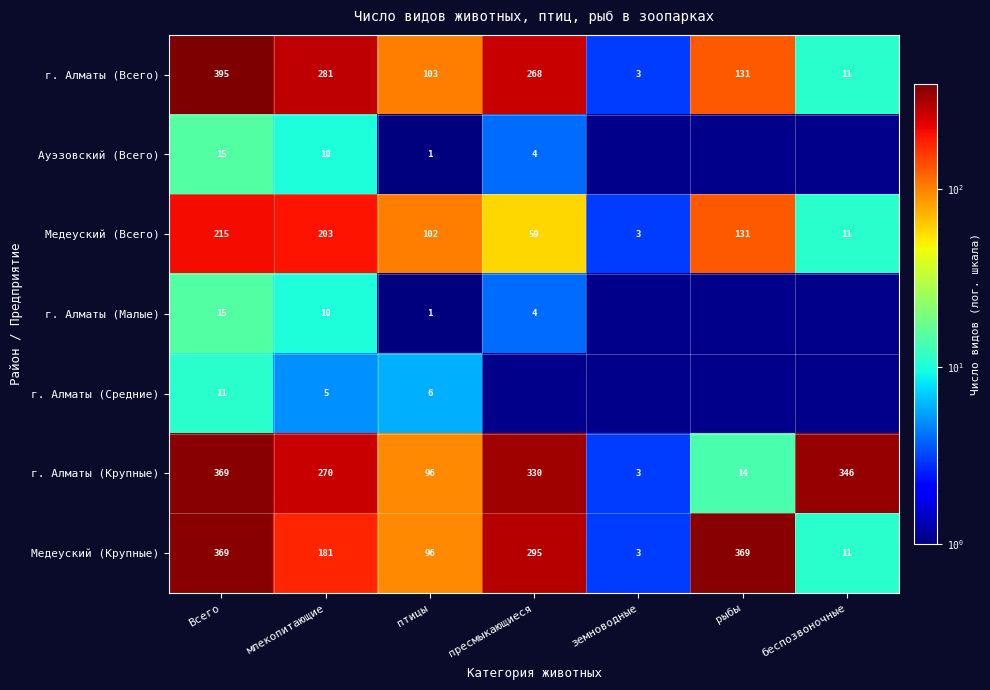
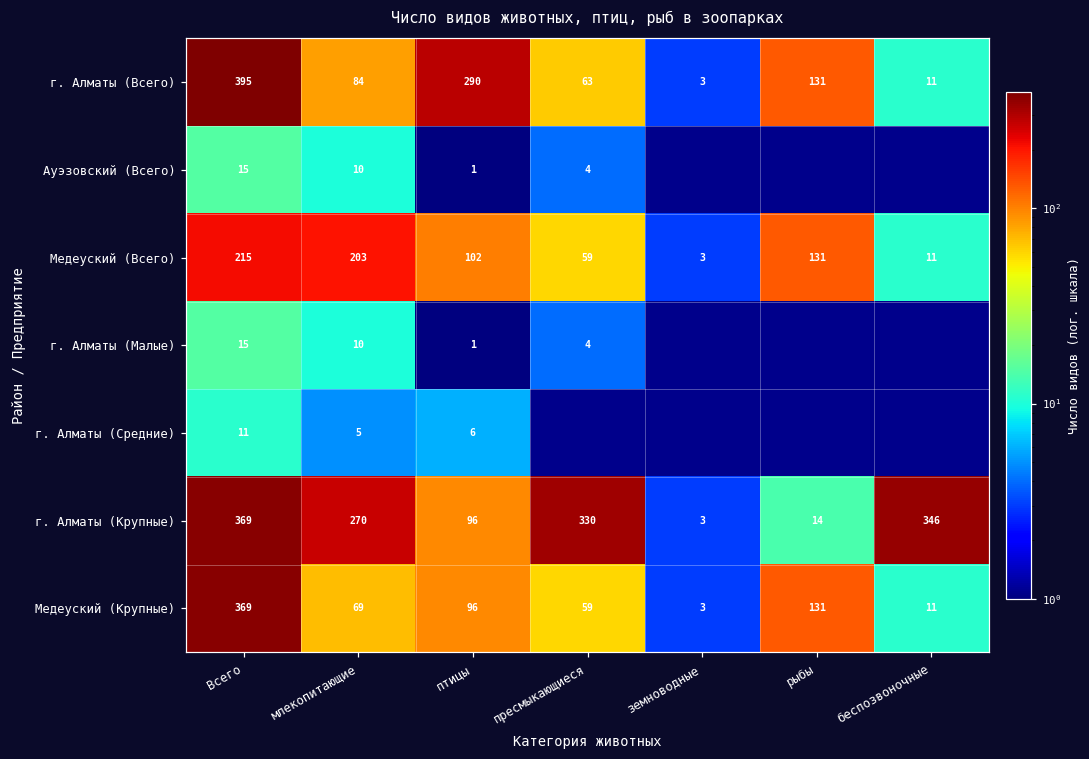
г. Алматы (Всего), млекопитающие: 281 -> 84
г. Алматы (Всего), птицы: 103 -> 290
г. Алматы (Всего), пресмыкающиеся: 268 -> 63
Медеуский (Крупные), млекопитающие: 181 -> 69
Медеуский (Крупные), пресмыкающиеся: 295 -> 59
Медеуский (Крупные), рыбы: 369 -> 131
